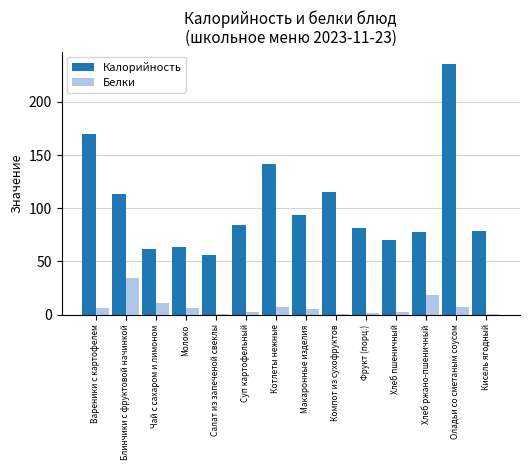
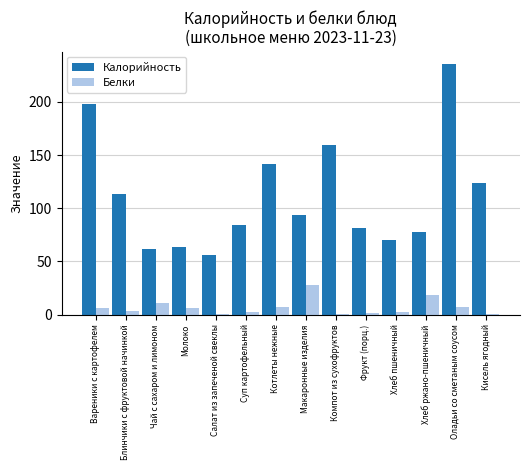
Калорийность, Вареники с картофелем: 170 -> 198
Белки, Блинчики с фруктовой начинкой: 34 -> 3
Белки, Макаронные изделия: 6 -> 28
Калорийность, Компот из сухофруктов: 116 -> 160
Калорийность, Кисель ягодный: 78 -> 124
